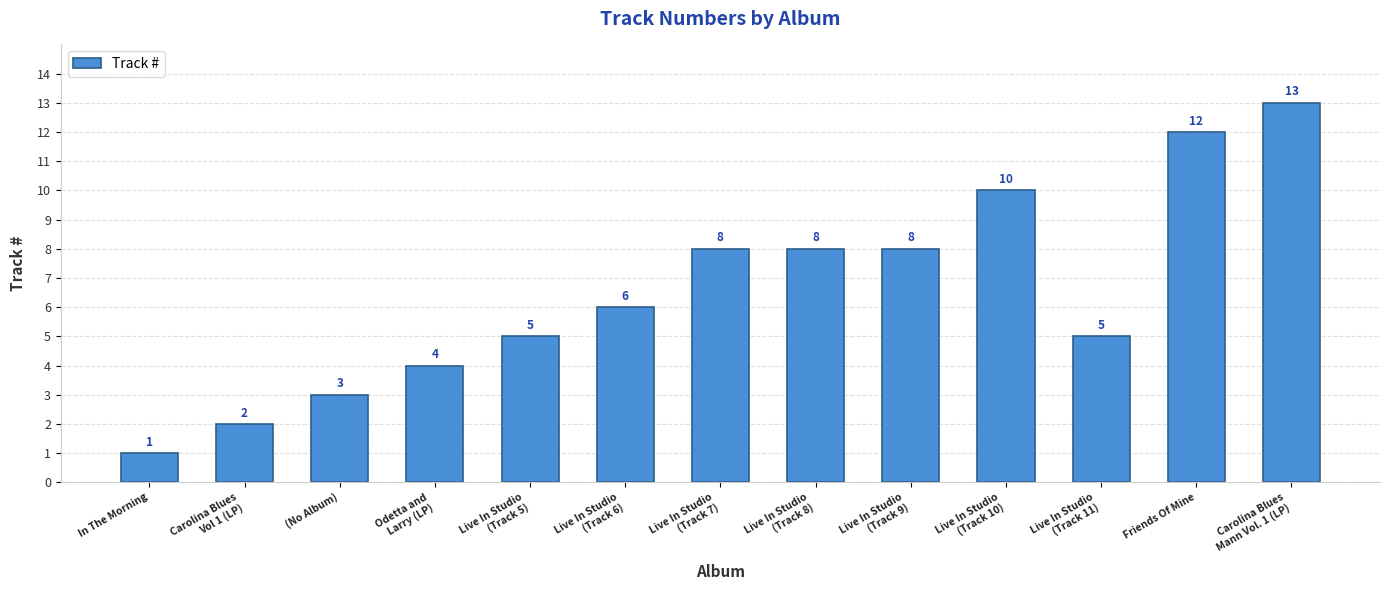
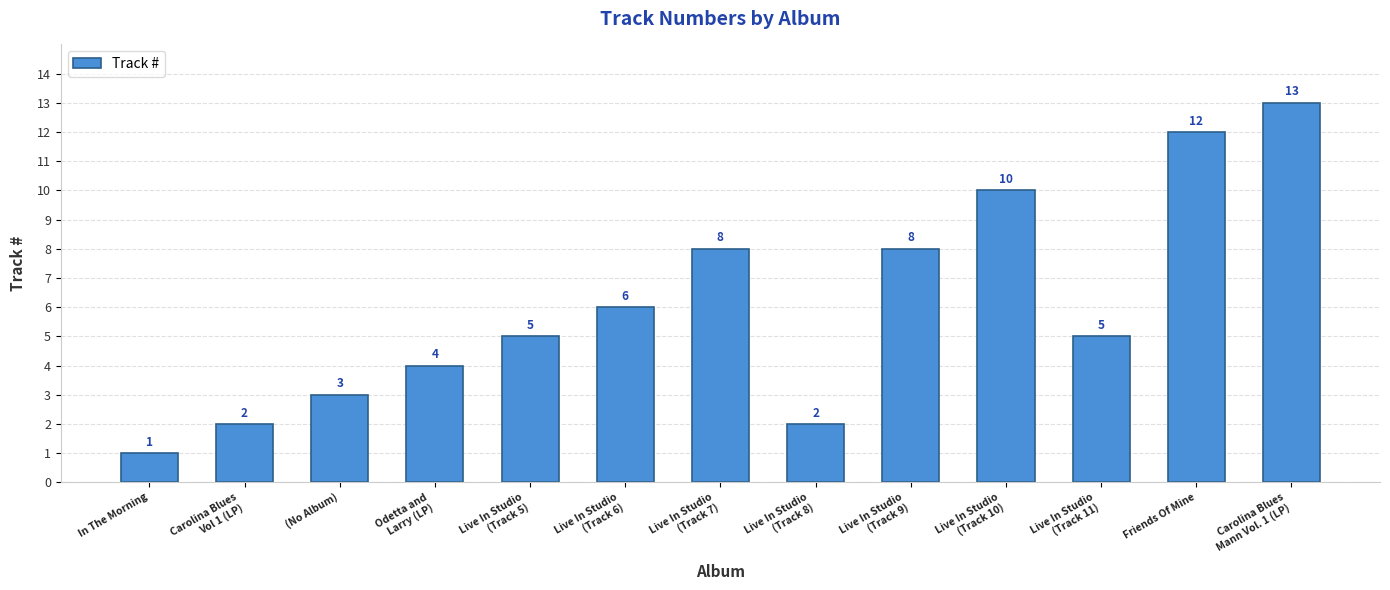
Live In Studio (Track 8): 8 -> 2
